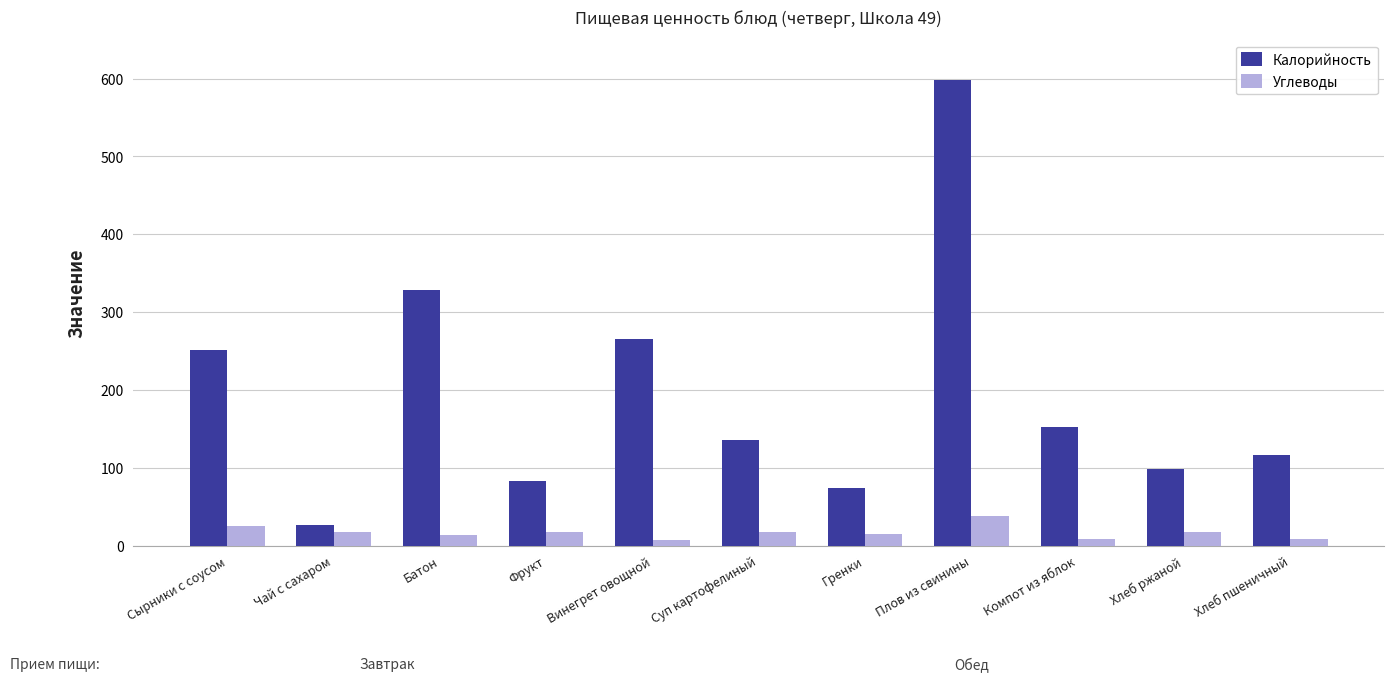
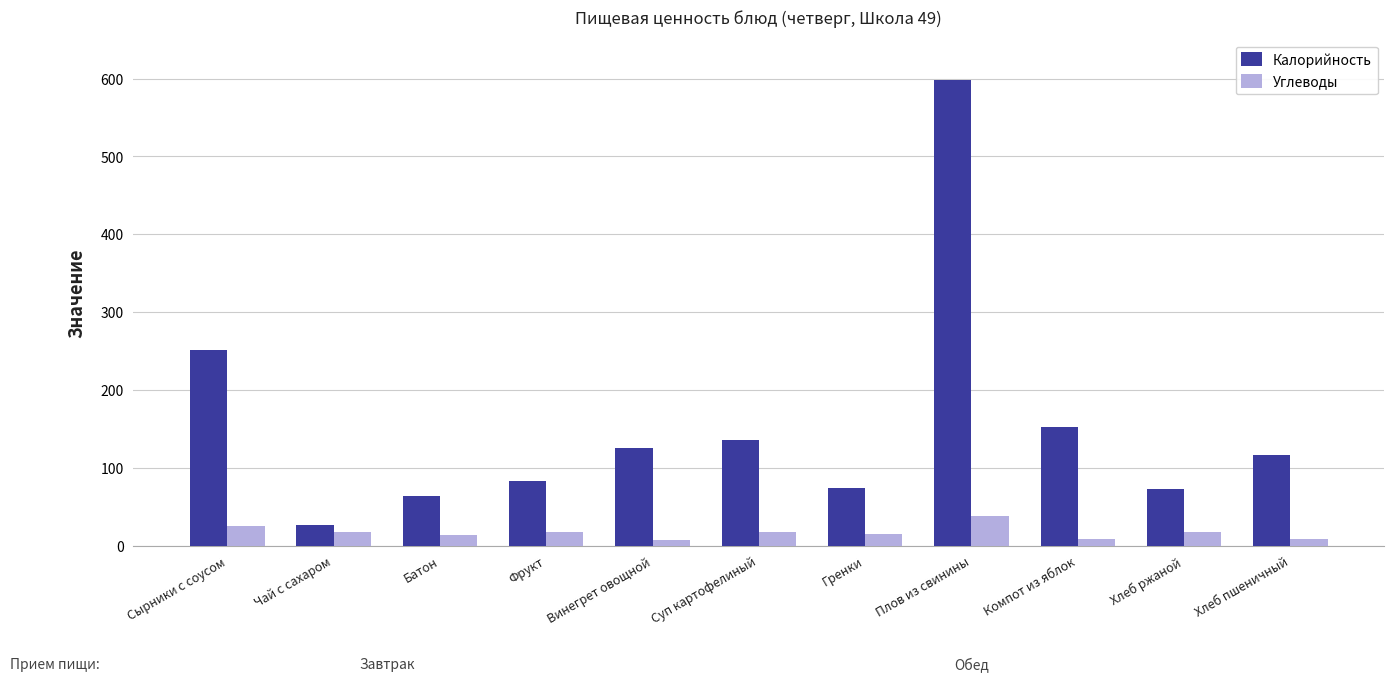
Калорийность, Батон: 330 -> 60
Калорийность, Винегрет овощной: 270 -> 130
Калорийность, Хлеб ржаной: 100 -> 70
